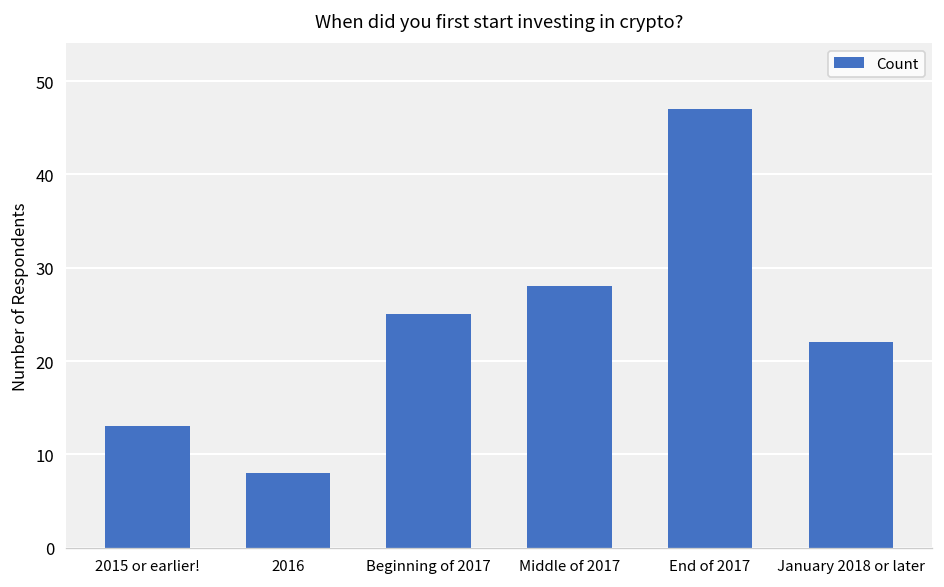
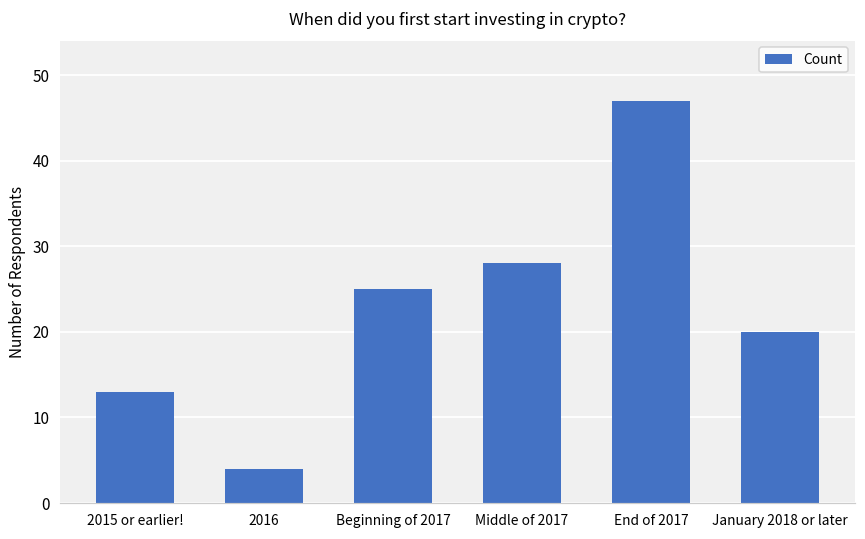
2016: 8 -> 4
January 2018 or later: 22 -> 20
